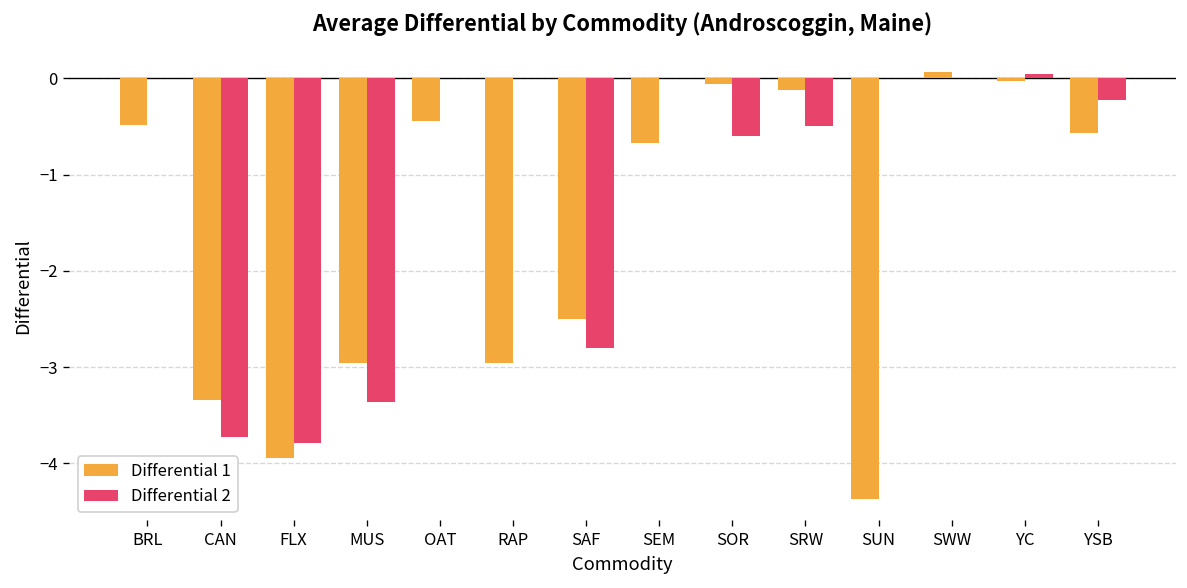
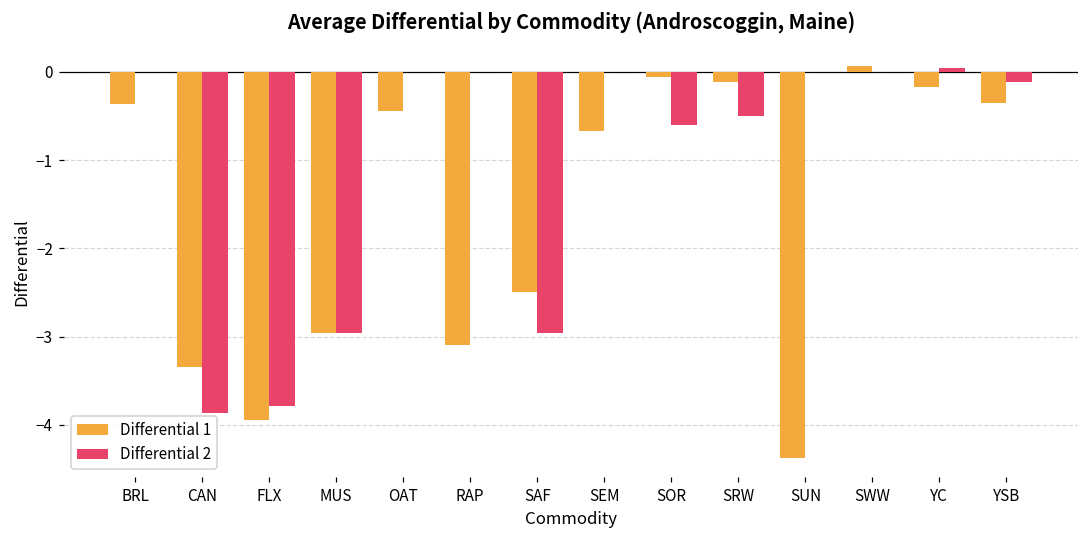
Differential 1, BRL: -0.5 -> -0.4
Differential 2, CAN: -3.7 -> -3.9
Differential 2, MUS: -3.4 -> -3.0
Differential 1, RAP: -3.0 -> -3.1
Differential 2, SAF: -2.8 -> -3.0
Differential 1, YC: 0.0 -> -0.2
Differential 1, YSB: -0.6 -> -0.4
Differential 2, YSB: -0.2 -> -0.1
